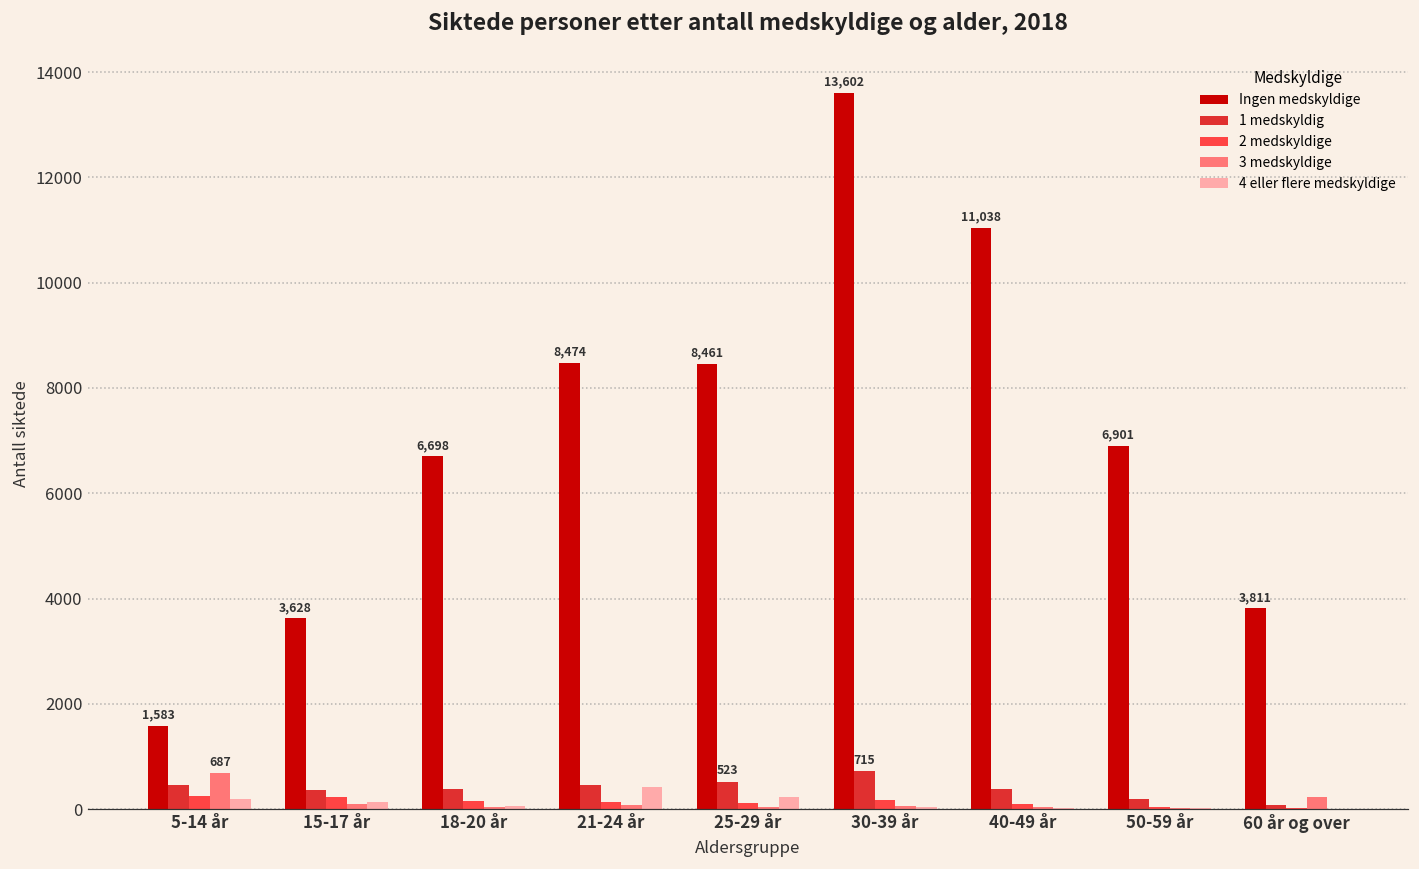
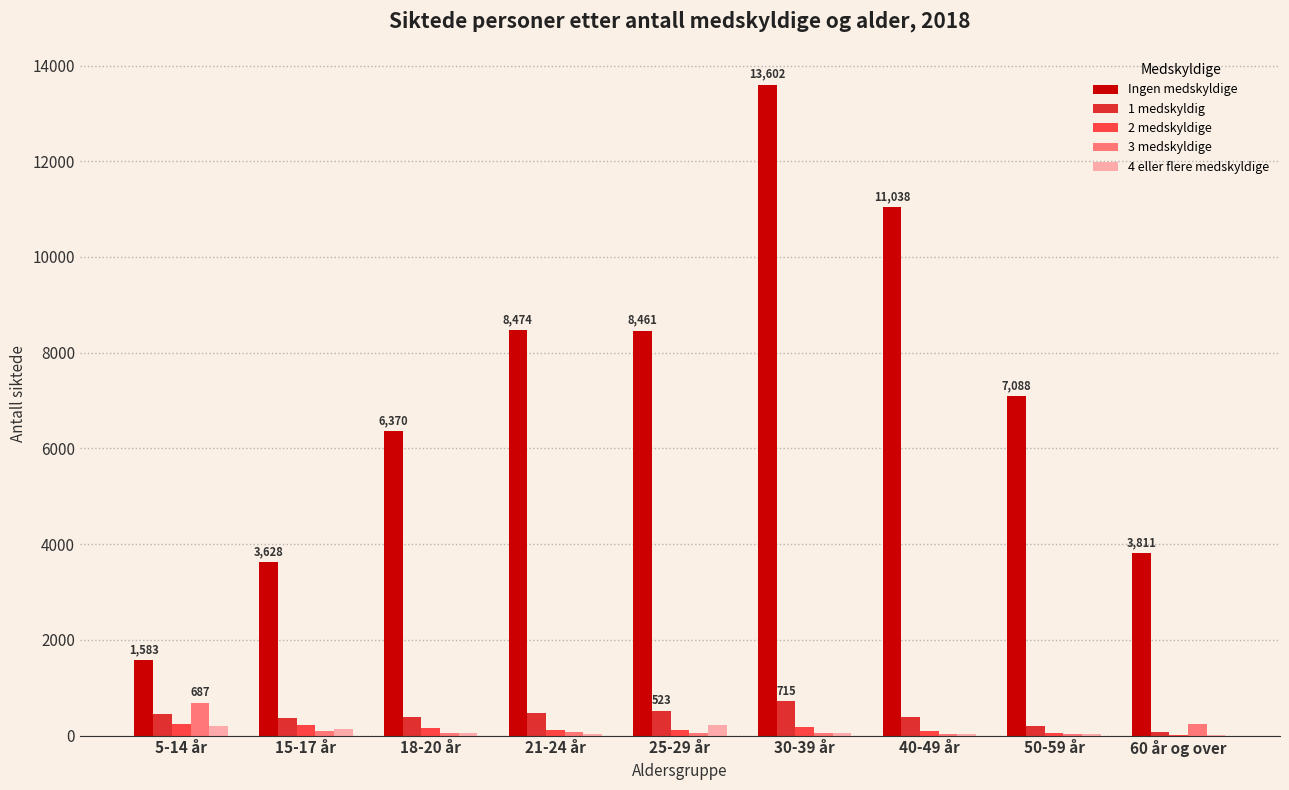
Ingen medskyldige, 18-20 år: 6,698 -> 6,370
4 eller flere medskyldige, 21-24 år: 400 -> 0
Ingen medskyldige, 50-59 år: 6,901 -> 7,088
